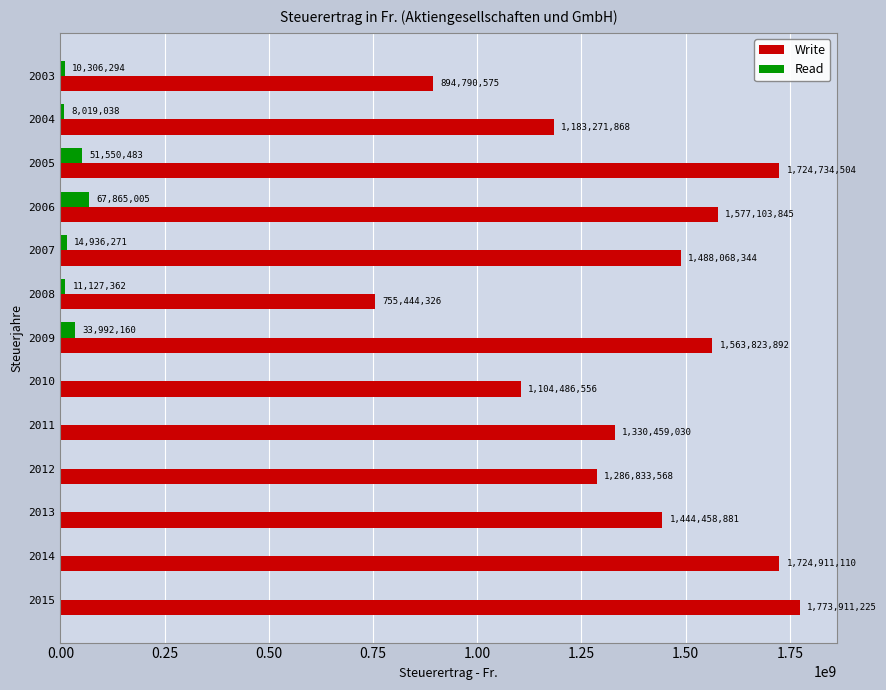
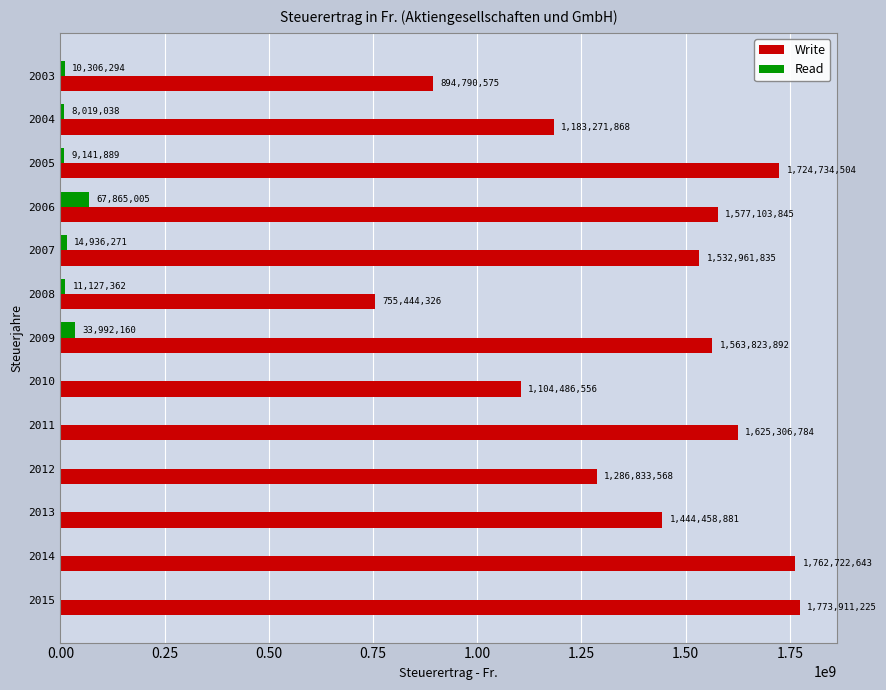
Read, 2005: 51,550,483 -> 9,141,889
Write, 2007: 1,488,068,344 -> 1,532,961,835
Write, 2011: 1,330,459,030 -> 1,625,306,784
Write, 2014: 1,724,911,110 -> 1,762,722,643
